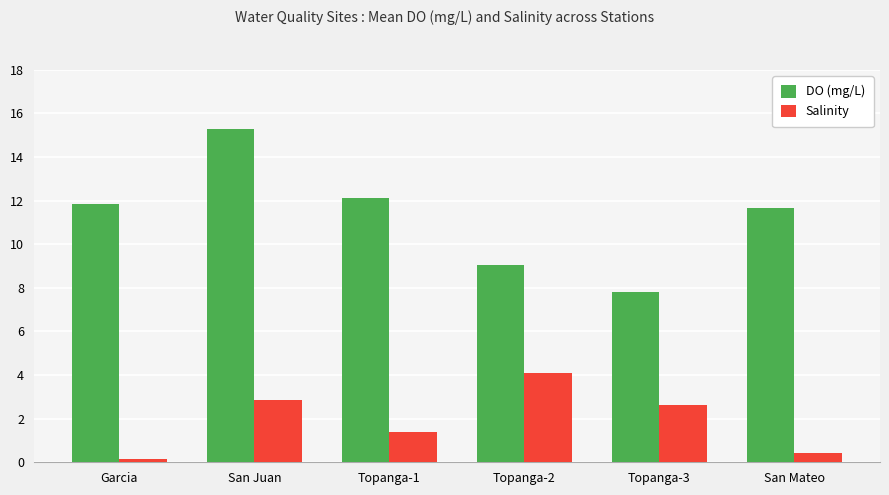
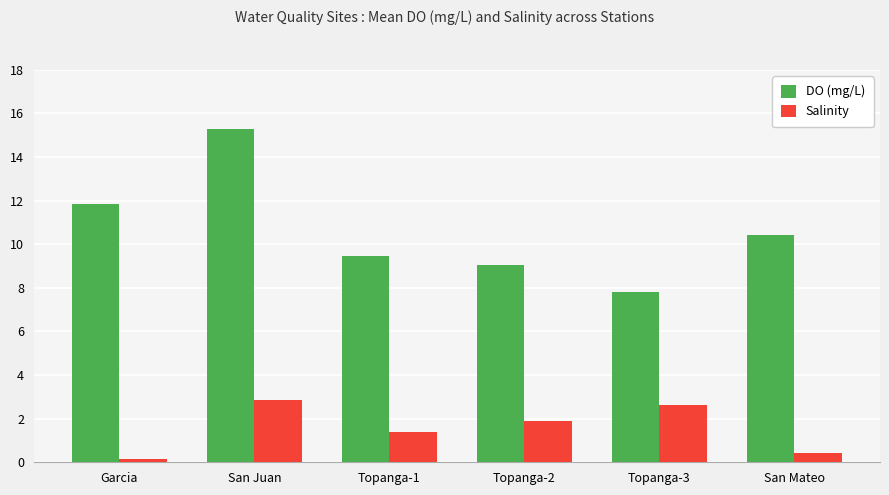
DO (mg/L), Topanga-1: 12.1 -> 9.4
Salinity, Topanga-2: 4.1 -> 1.9
DO (mg/L), San Mateo: 11.7 -> 10.4
